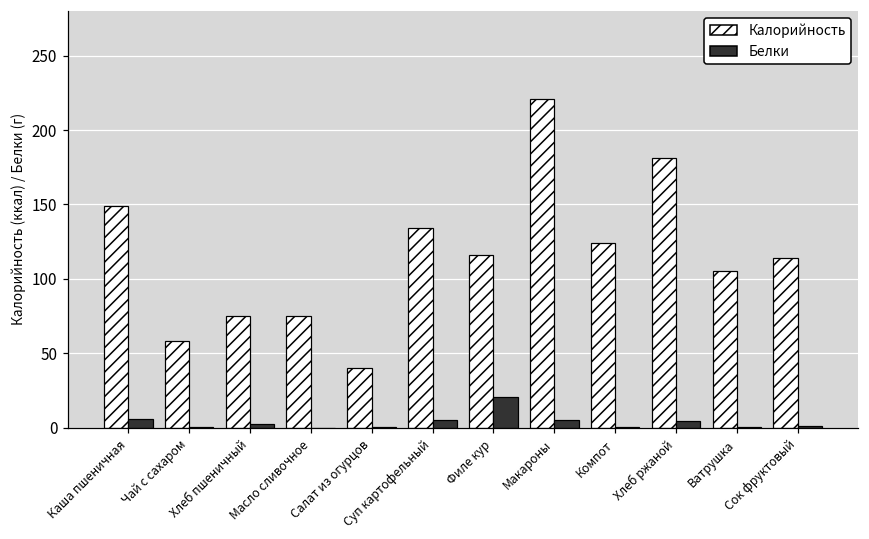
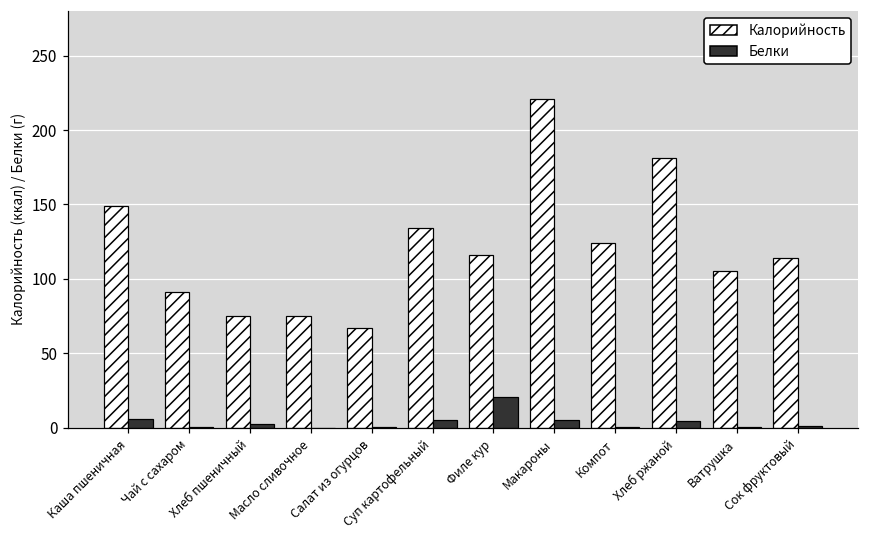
Калорийность, Чай с сахаром: 58 -> 91
Калорийность, Салат из огурцов: 40 -> 67
